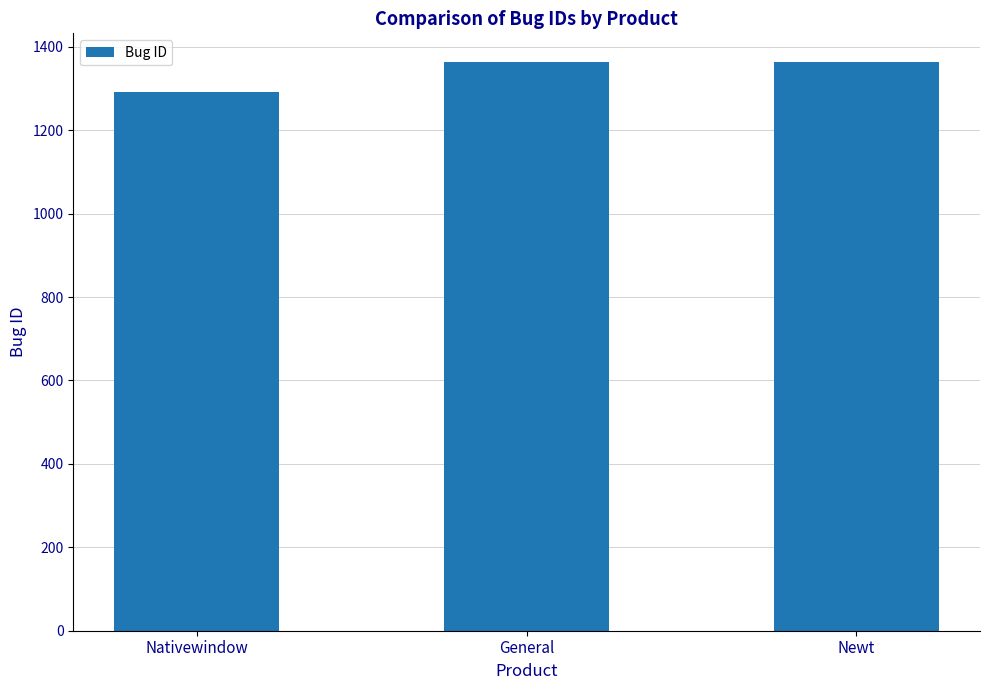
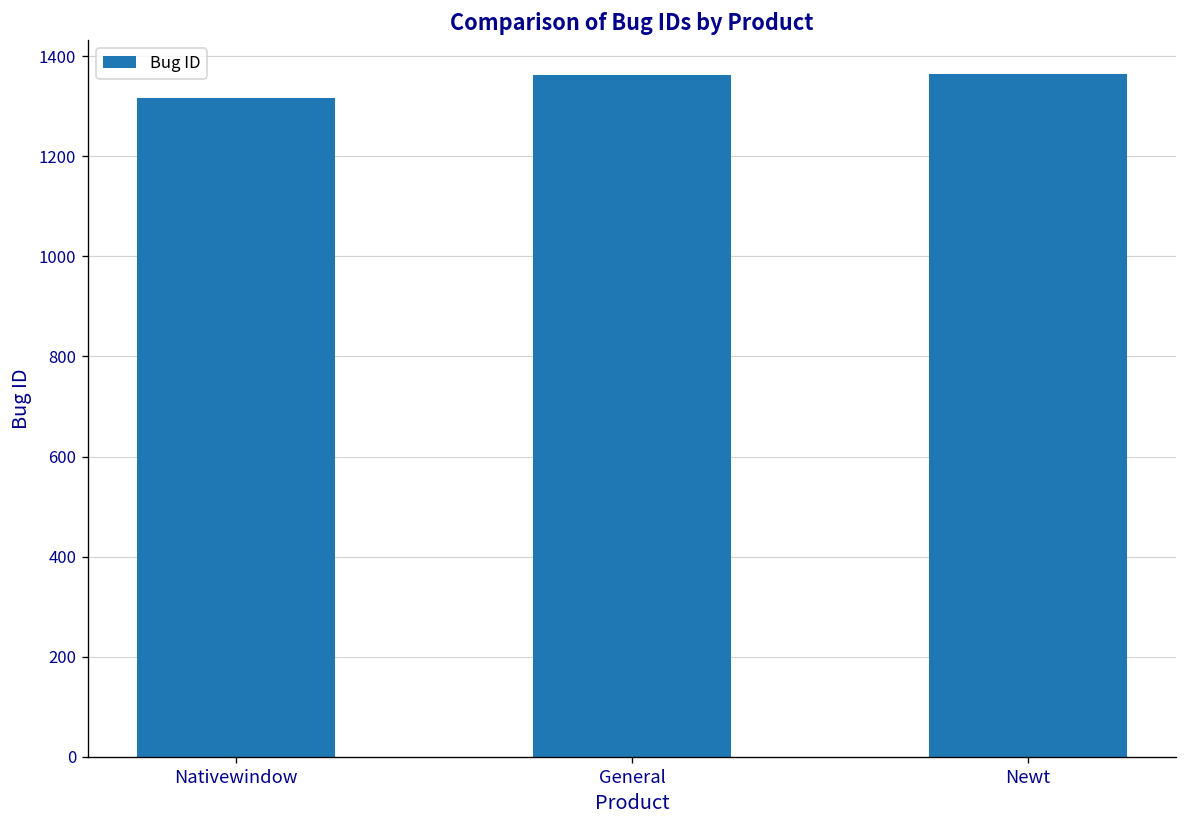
Nativewindow: 1290 -> 1320
